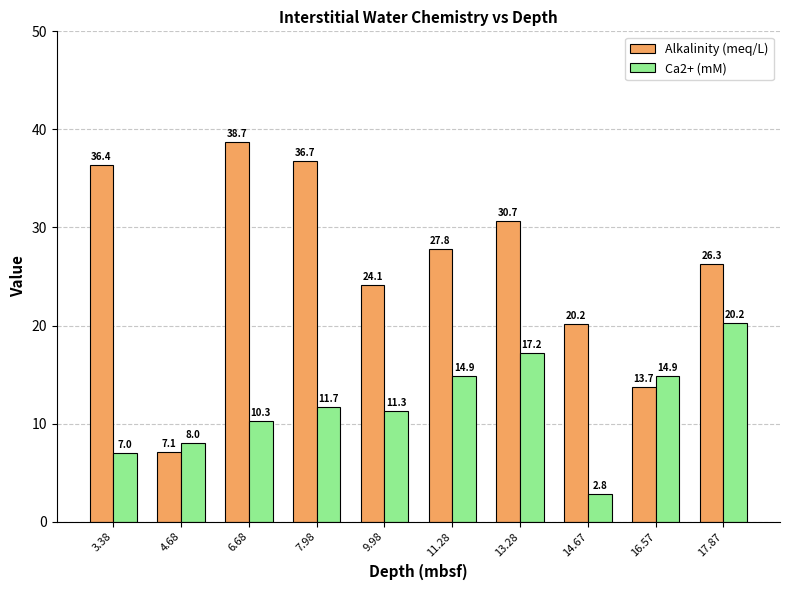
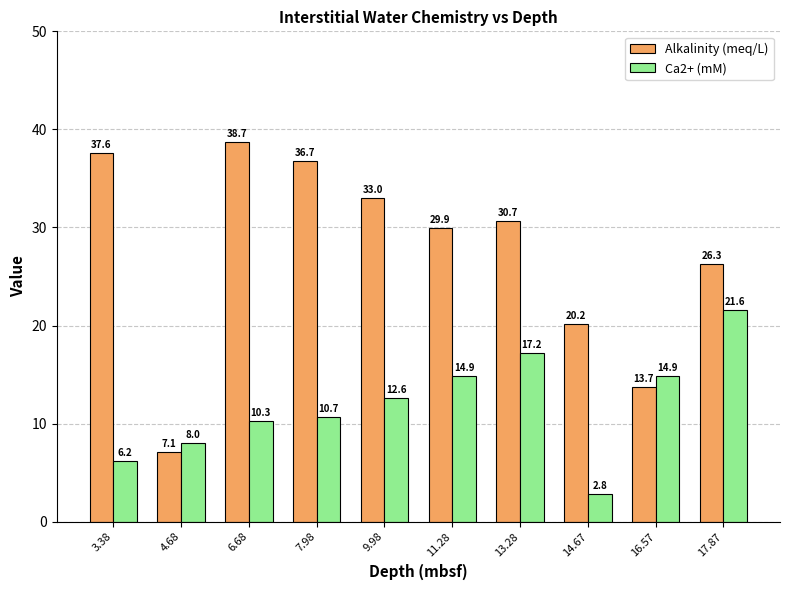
Alkalinity (meq/L), 3.38: 36.4 -> 37.6
Ca2+ (mM), 3.38: 7.0 -> 6.2
Ca2+ (mM), 7.98: 11.7 -> 10.7
Alkalinity (meq/L), 9.98: 24.1 -> 33.0
Ca2+ (mM), 9.98: 11.3 -> 12.6
Alkalinity (meq/L), 11.28: 27.8 -> 29.9
Ca2+ (mM), 17.87: 20.2 -> 21.6
